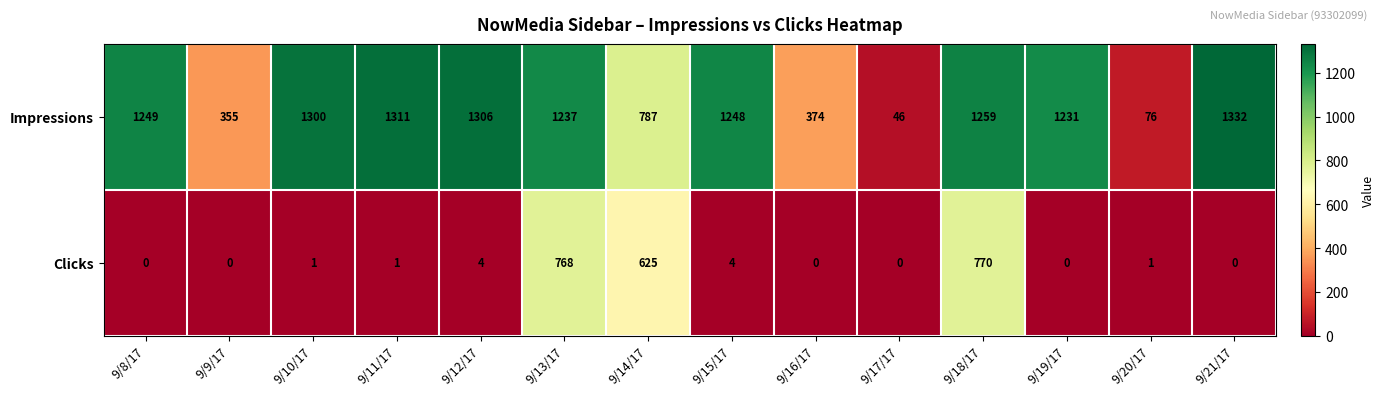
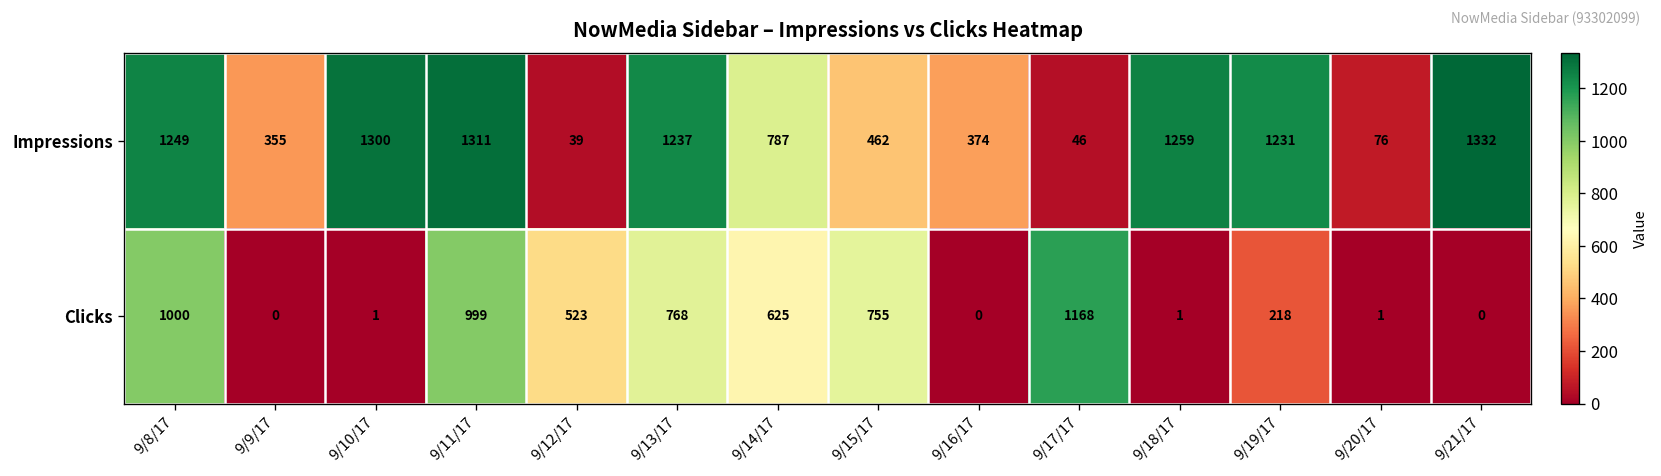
Impressions, 9/12/17: 1306 -> 39
Impressions, 9/15/17: 1248 -> 462
Clicks, 9/8/17: 0 -> 1000
Clicks, 9/11/17: 1 -> 999
Clicks, 9/12/17: 4 -> 523
Clicks, 9/15/17: 4 -> 755
Clicks, 9/17/17: 0 -> 1168
Clicks, 9/18/17: 770 -> 1
Clicks, 9/19/17: 0 -> 218
